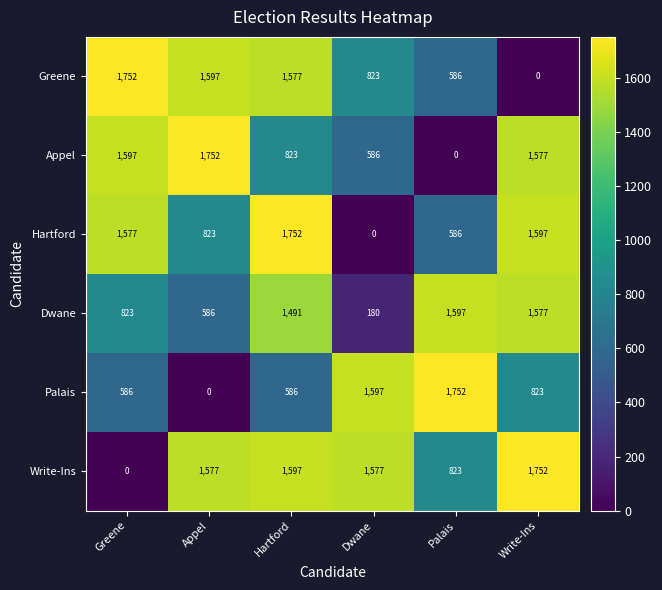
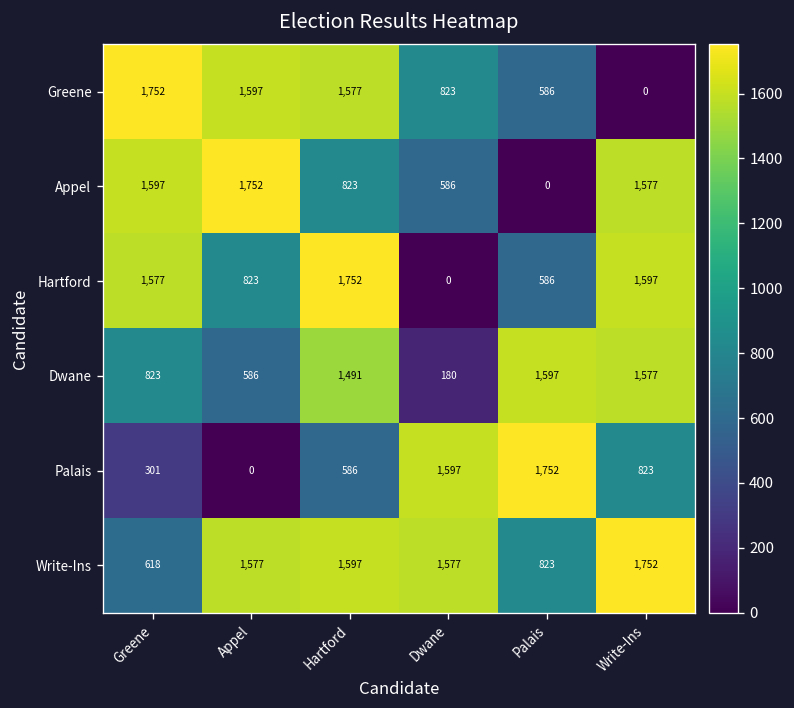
Palais, Greene: 586 -> 301
Write-Ins, Greene: 0 -> 618
